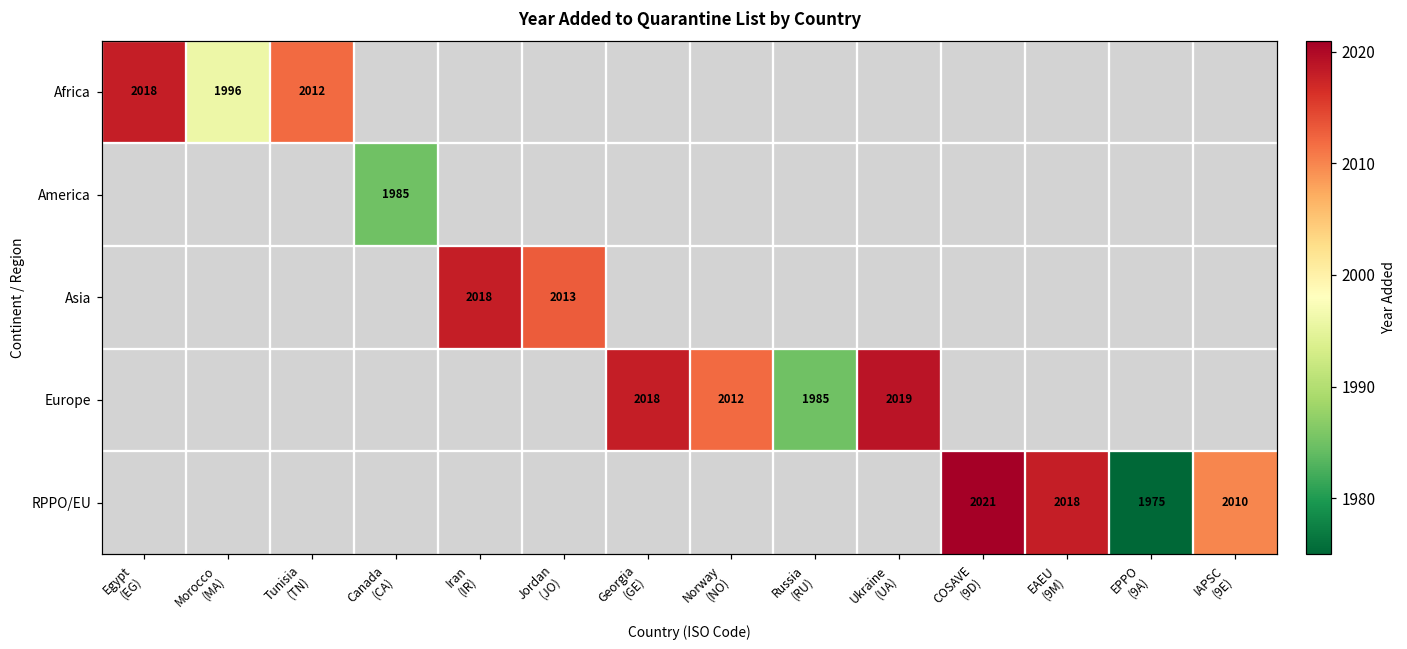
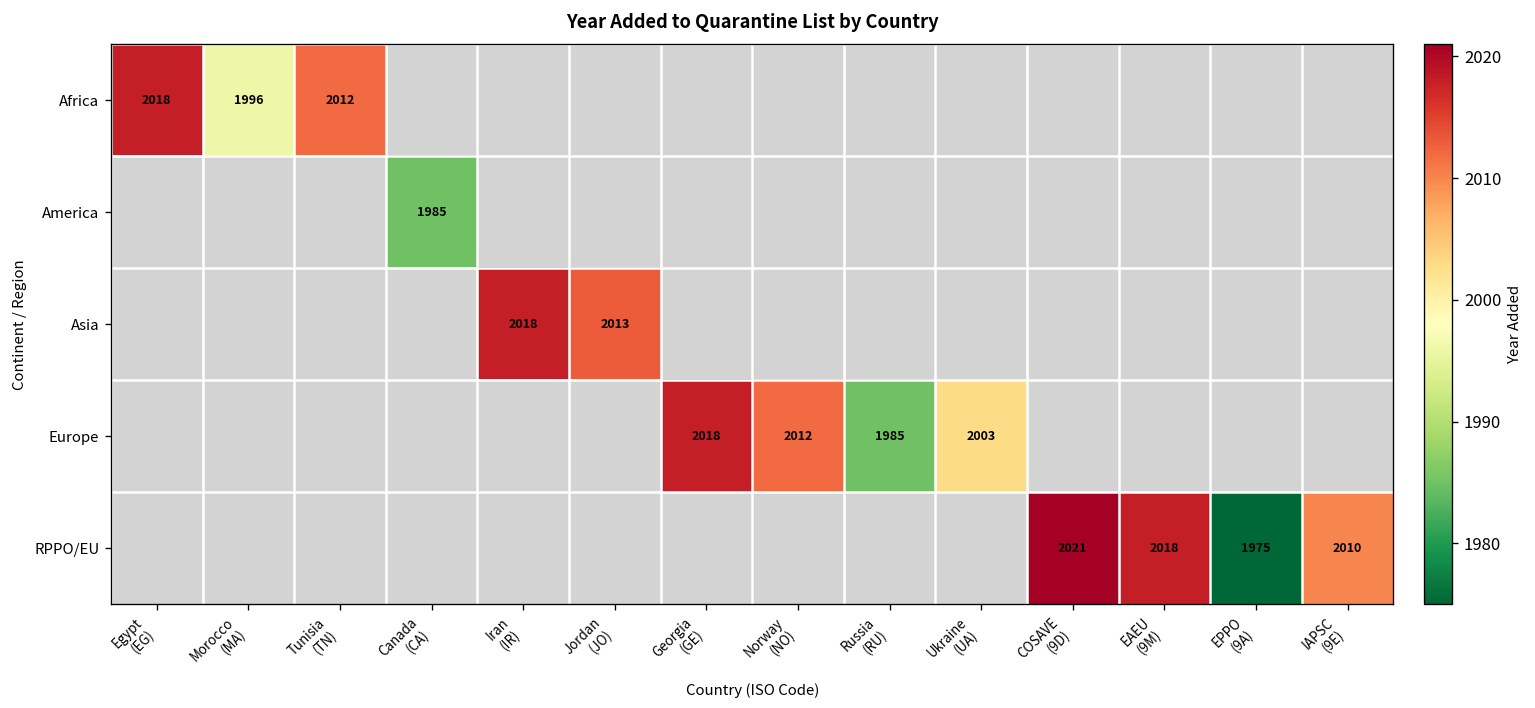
Europe, Ukraine (UA): 2019 -> 2003
